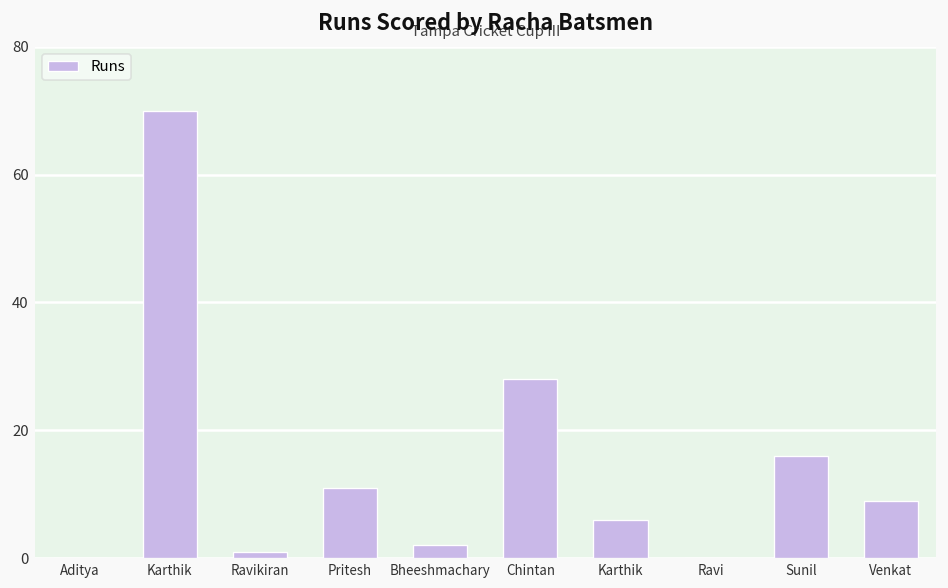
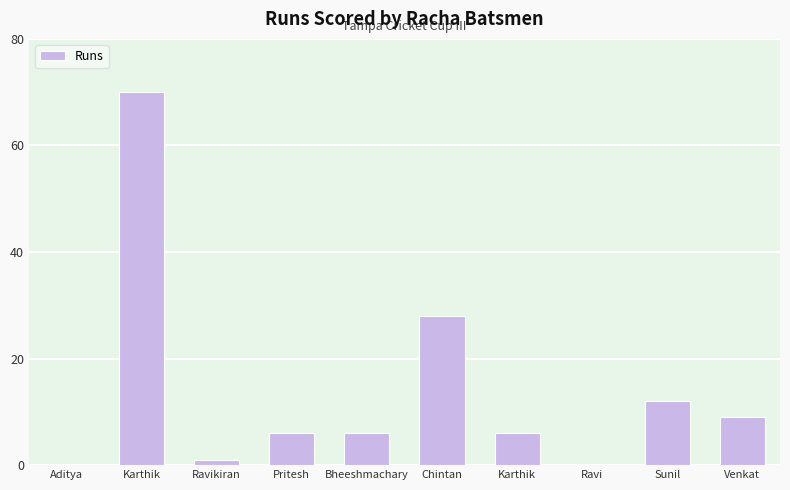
Pritesh: 11 -> 6
Bheeshmachary: 2 -> 6
Sunil: 16 -> 12
